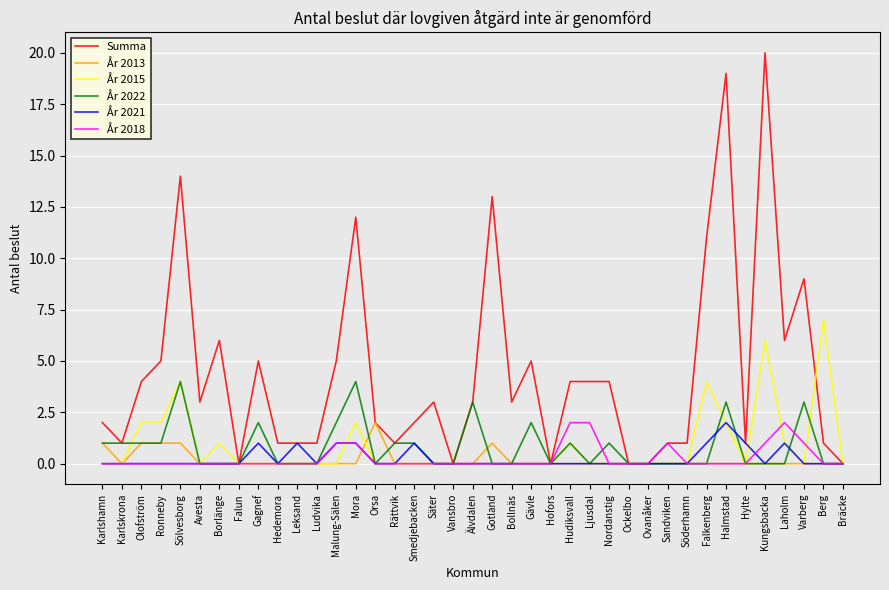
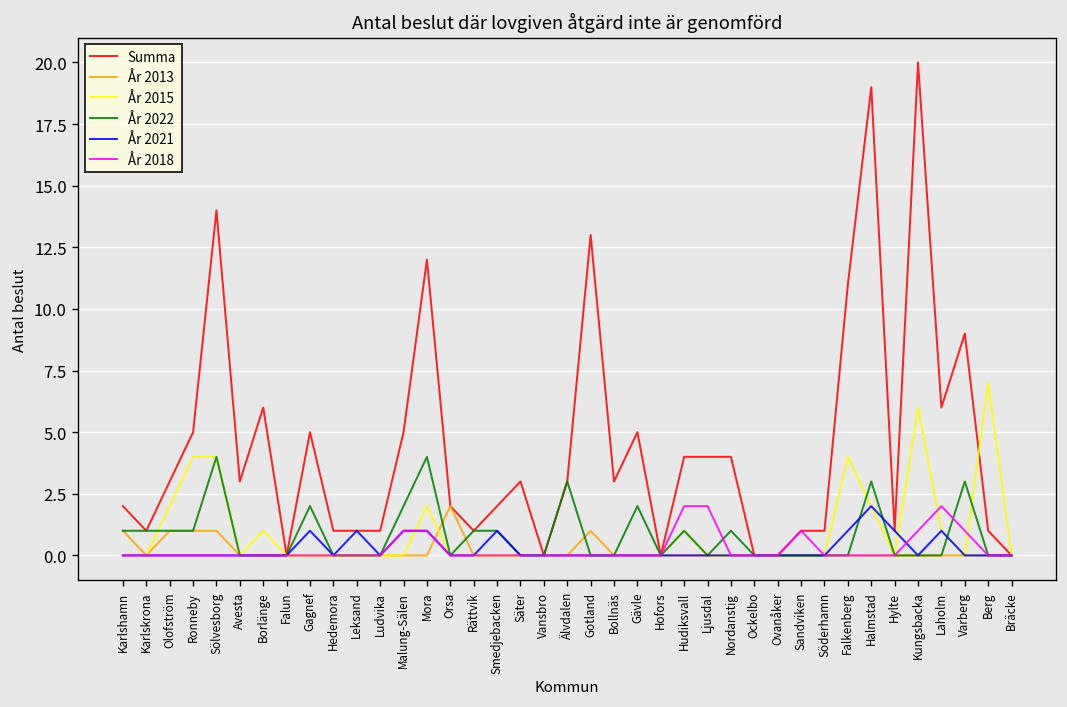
Summa, Olofström: 4 -> 3
År 2015, Ronneby: 2 -> 4
